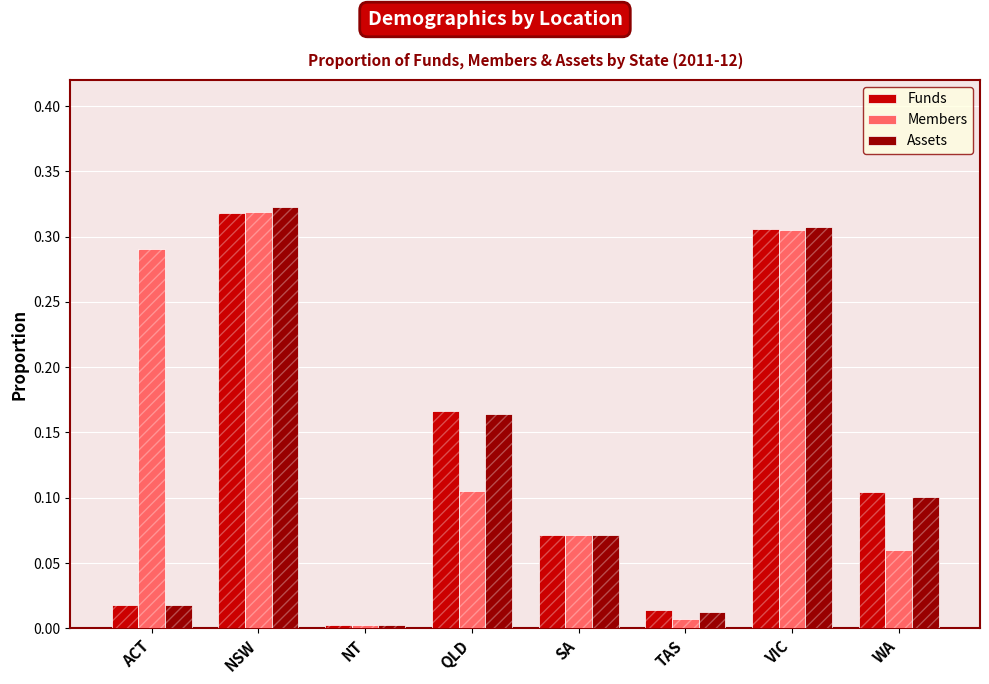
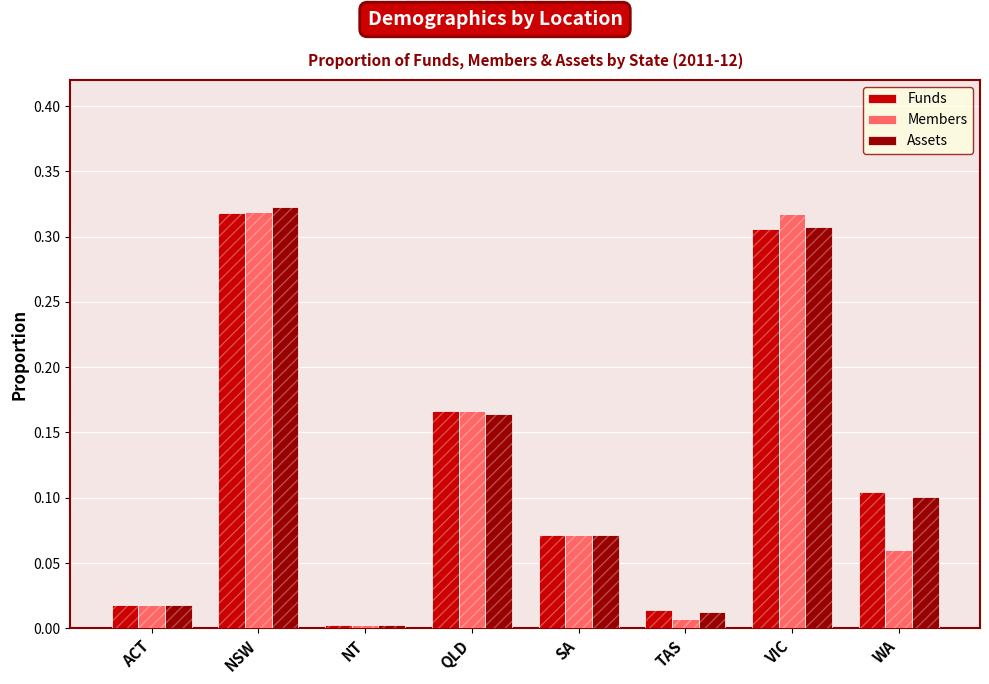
Members, ACT: 0.291 -> 0.018
Members, QLD: 0.105 -> 0.167
Members, VIC: 0.305 -> 0.317
